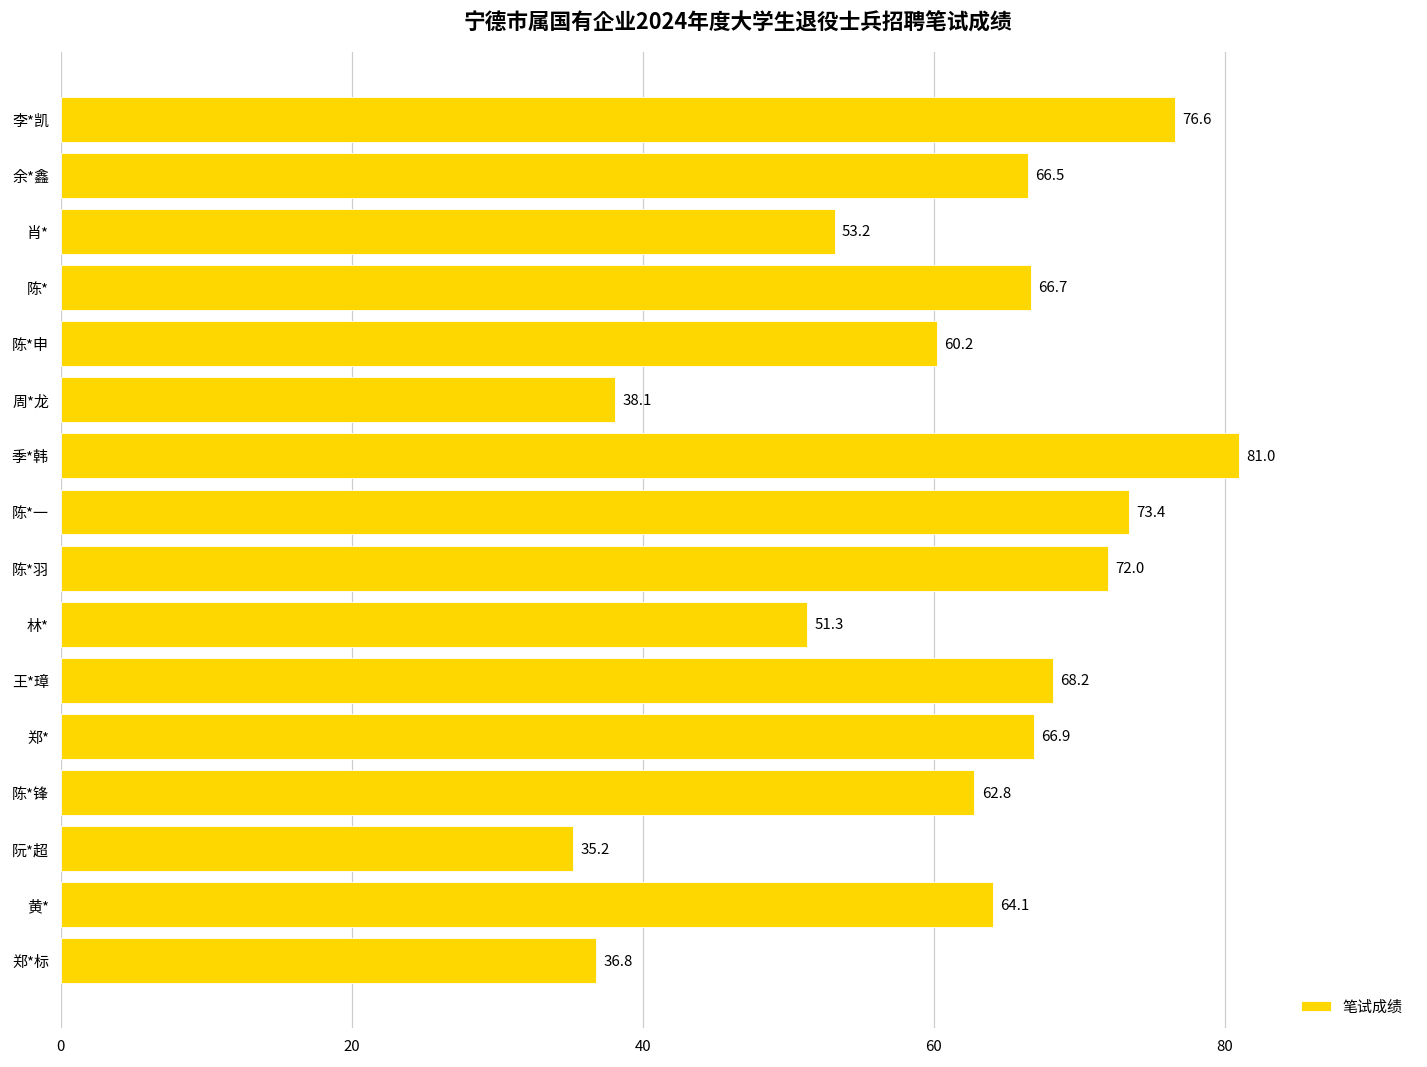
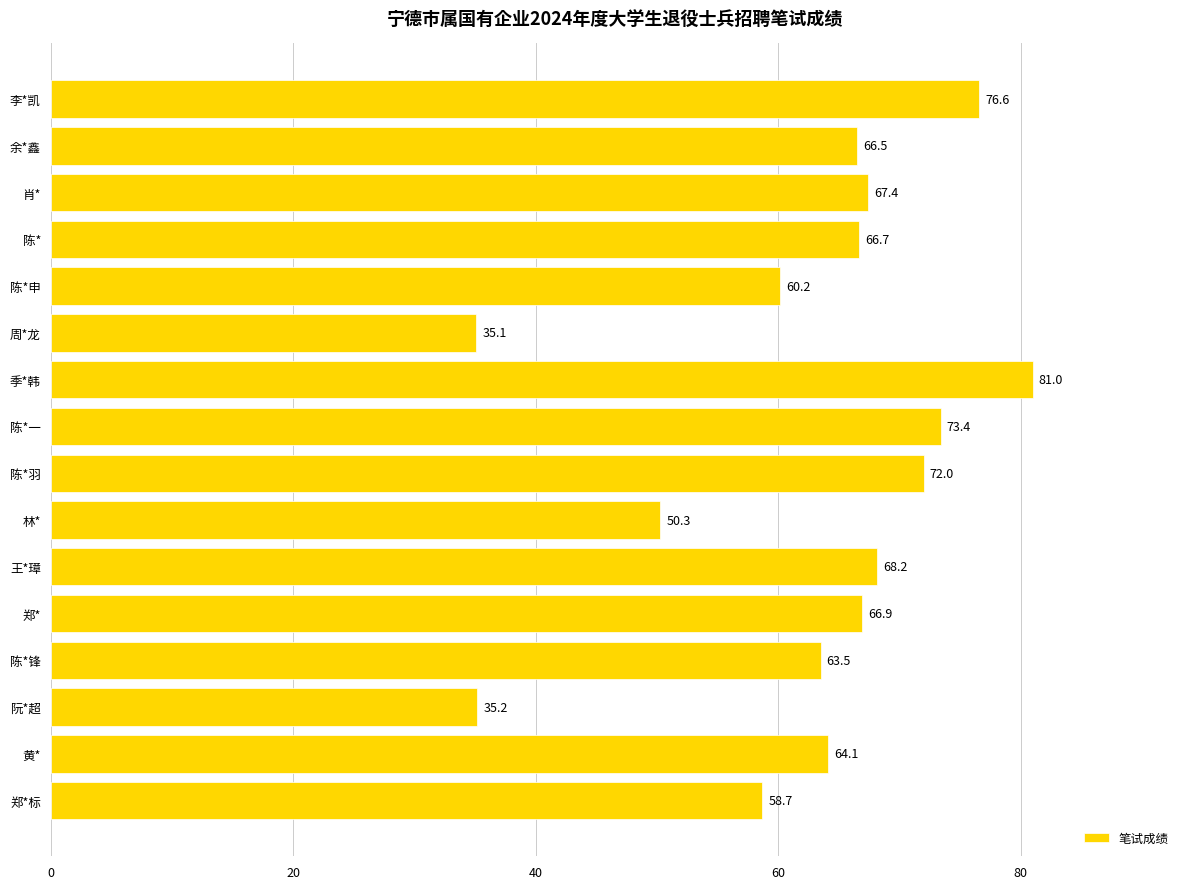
肖*: 53.2 -> 67.4
周*龙: 38.1 -> 35.1
林*: 51.3 -> 50.3
陈*锋: 62.8 -> 63.5
郑*标: 36.8 -> 58.7
